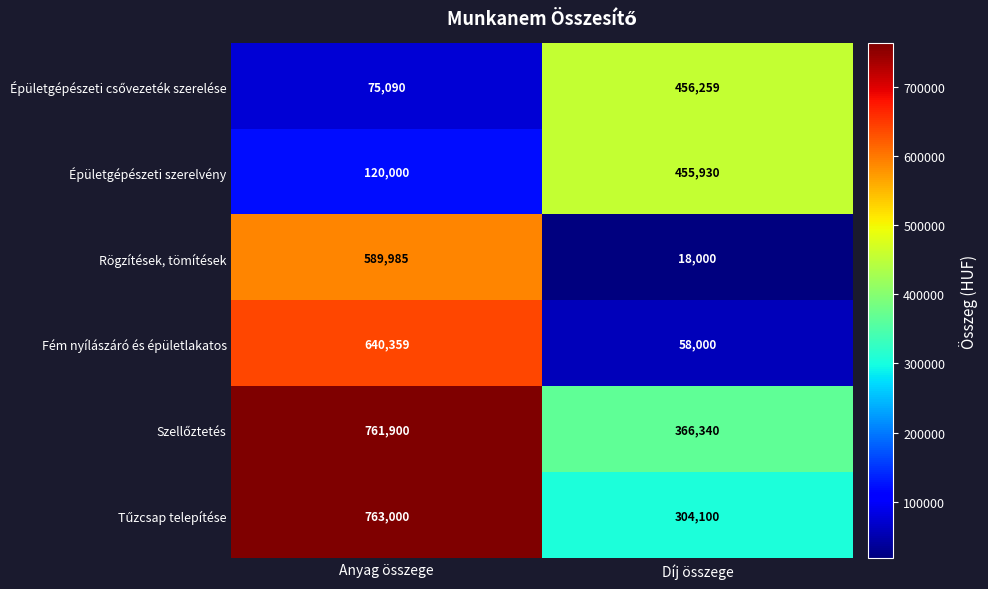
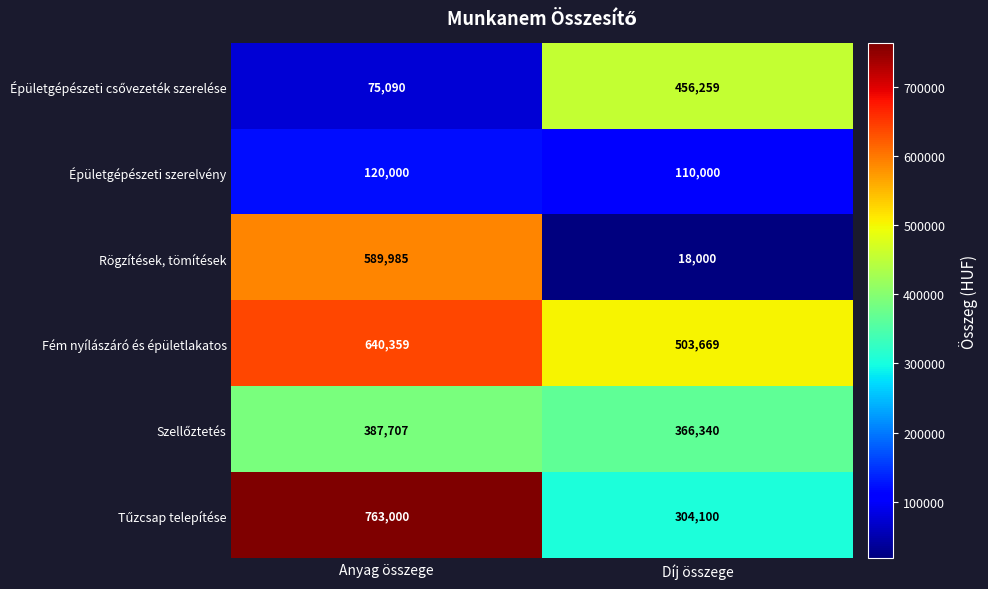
Épületgépészeti szerelvény, Díj összege: 455,930 -> 110,000
Fém nyílászáró és épületlakatos, Díj összege: 58,000 -> 503,669
Szellőztetés, Anyag összege: 761,900 -> 387,707
